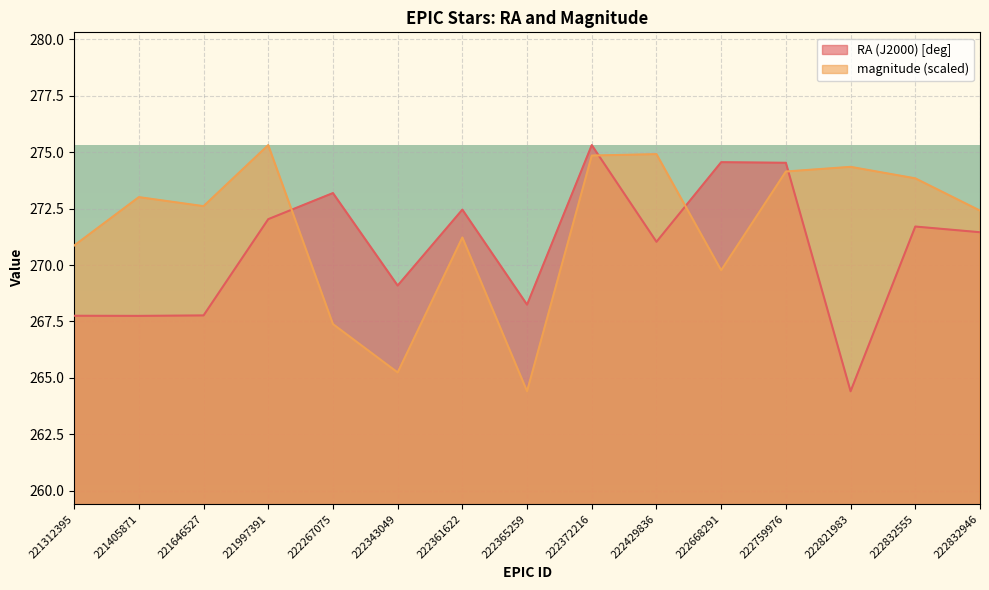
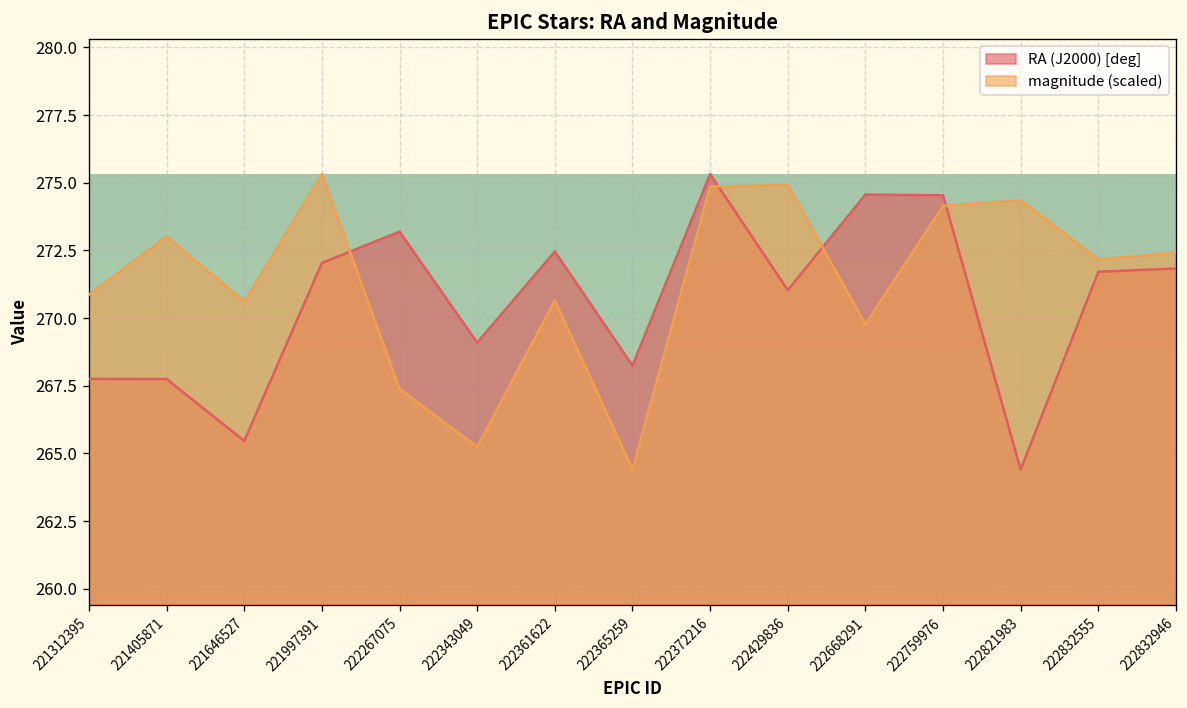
RA (J2000) [deg], 221646527: 267.8 -> 265.5
magnitude (scaled), 221646527: 272.6 -> 270.6
magnitude (scaled), 222361622: 271.2 -> 270.7
magnitude (scaled), 222832555: 273.8 -> 272.2
RA (J2000) [deg], 222832946: 271.5 -> 271.8
